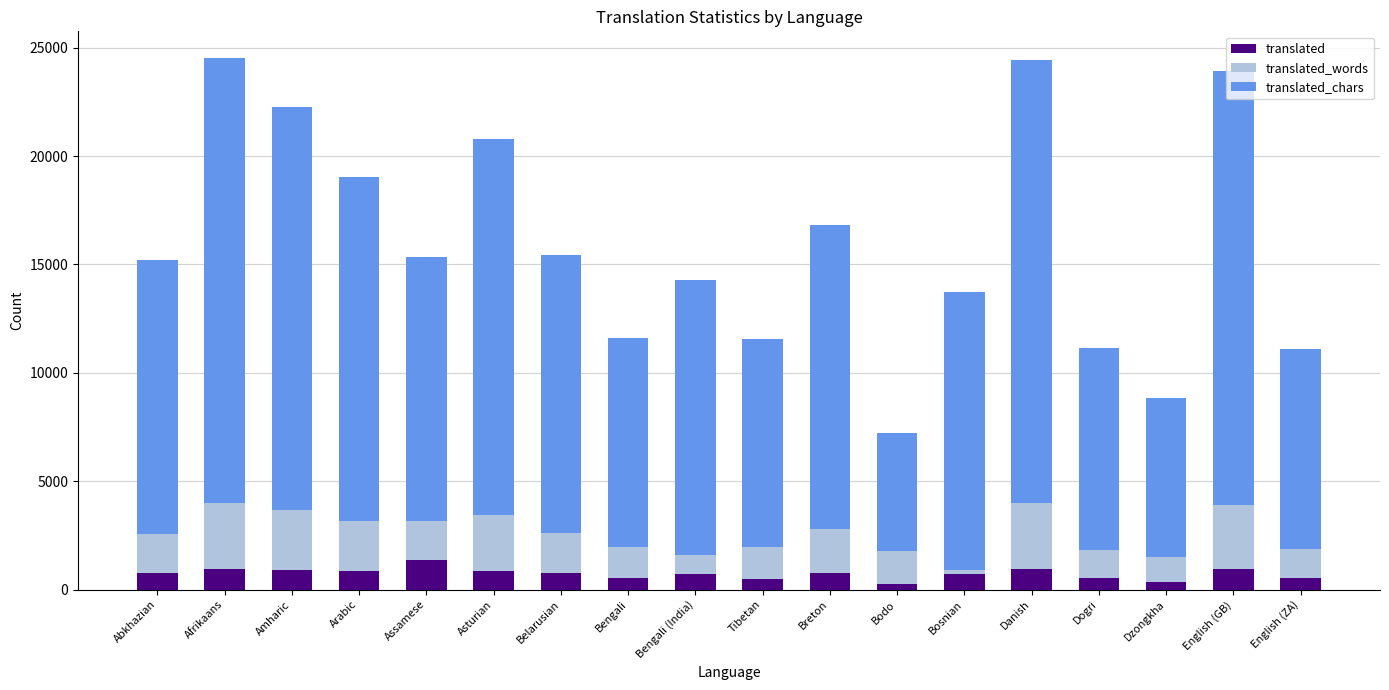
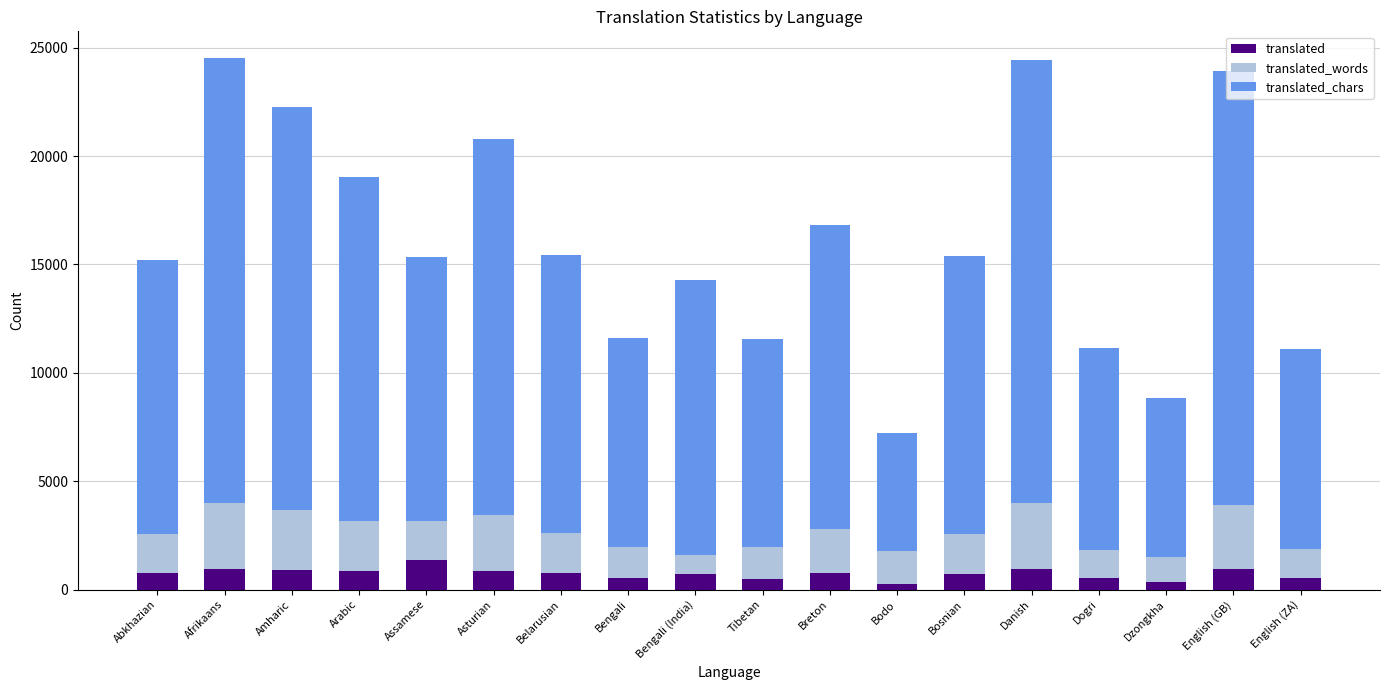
translated_words, Bosnian: 200 -> 1900
